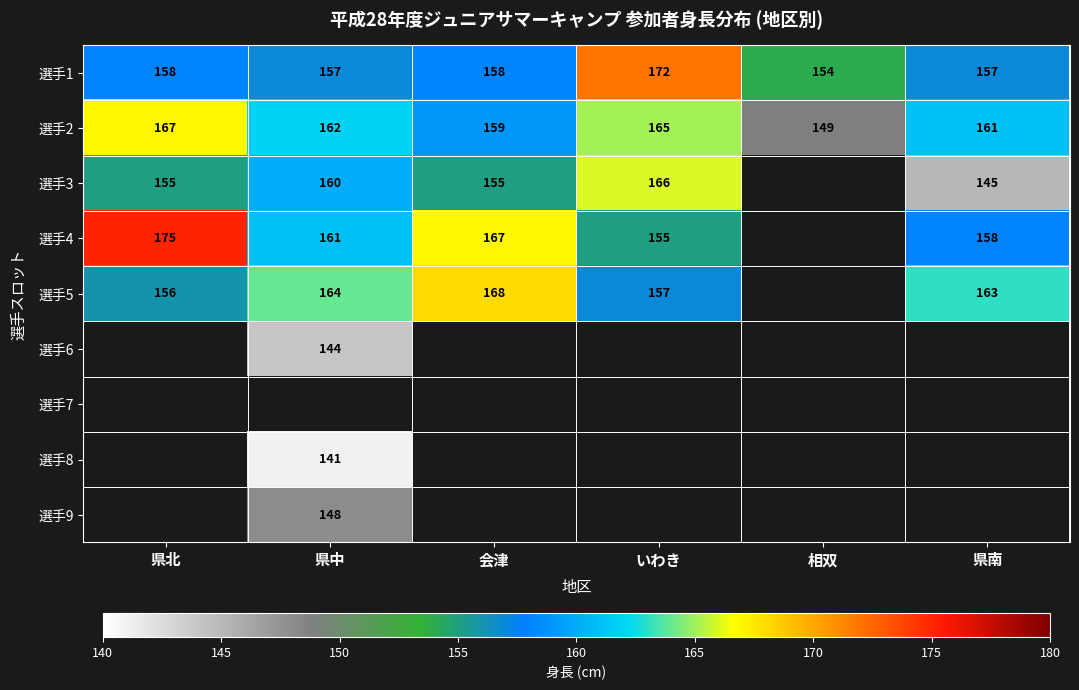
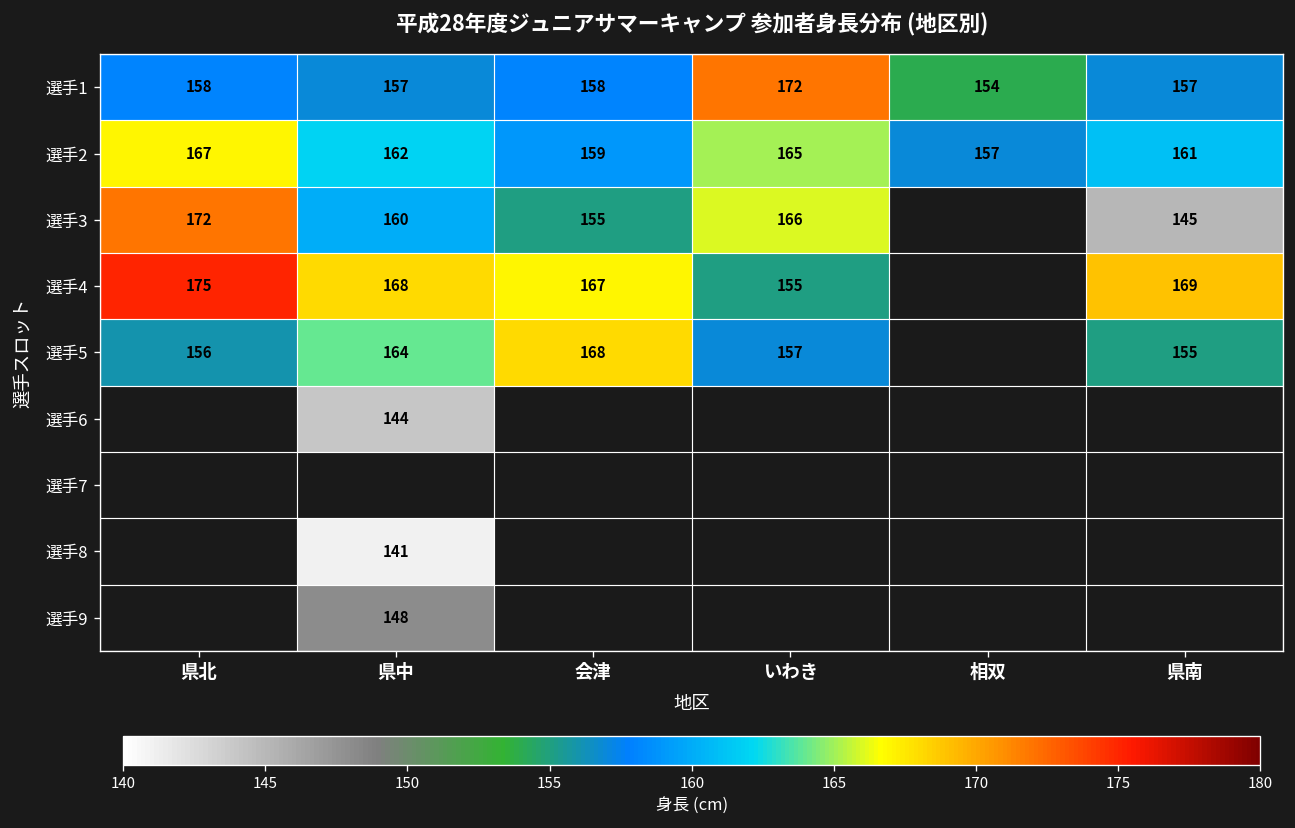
選手2, 相双: 149 -> 157
選手3, 県北: 155 -> 172
選手4, 県中: 161 -> 168
選手4, 県南: 158 -> 169
選手5, 県南: 163 -> 155
